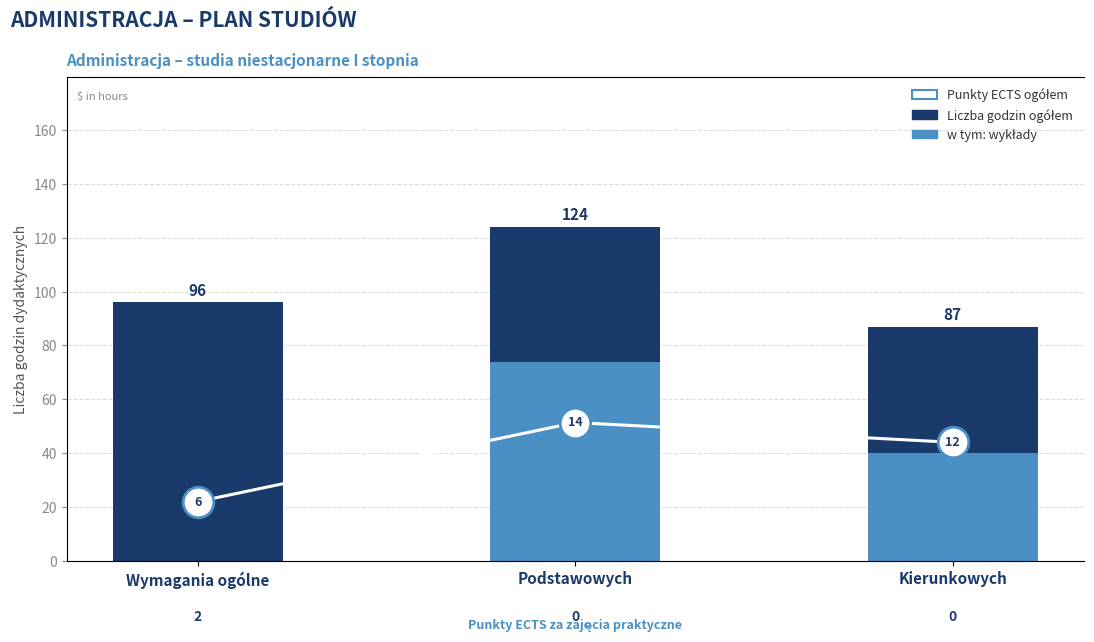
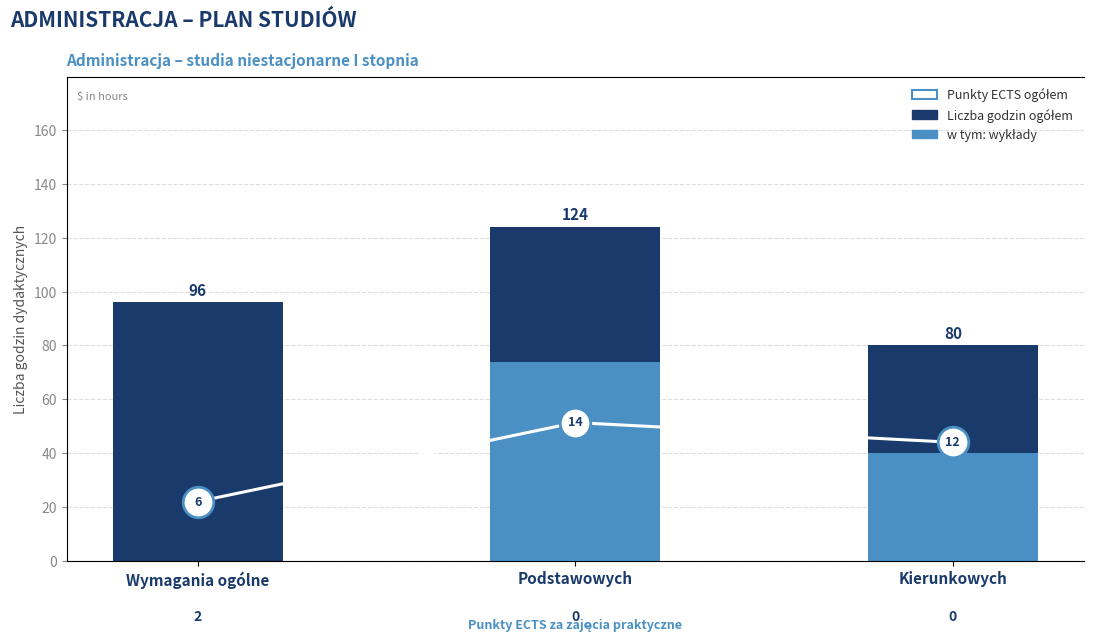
Liczba godzin ogółem, Kierunkowych: 87 -> 80
